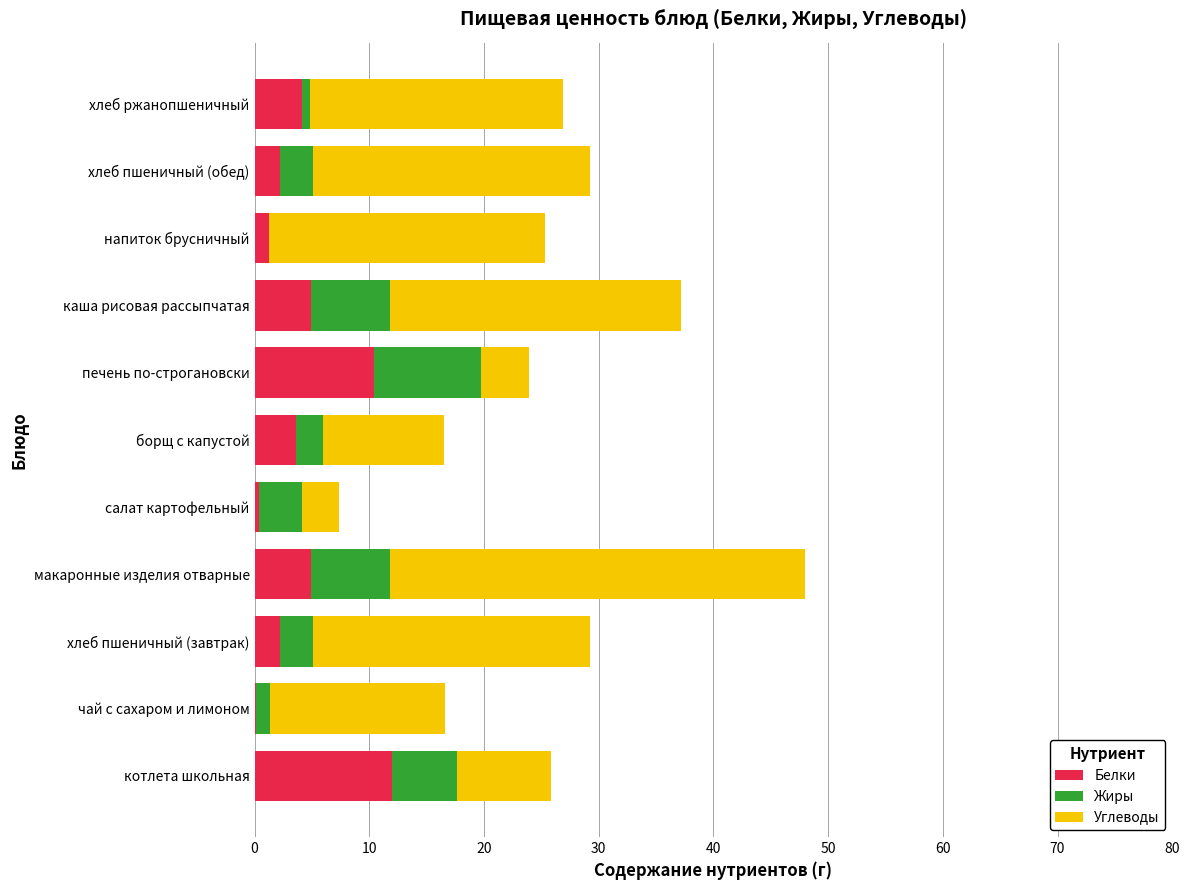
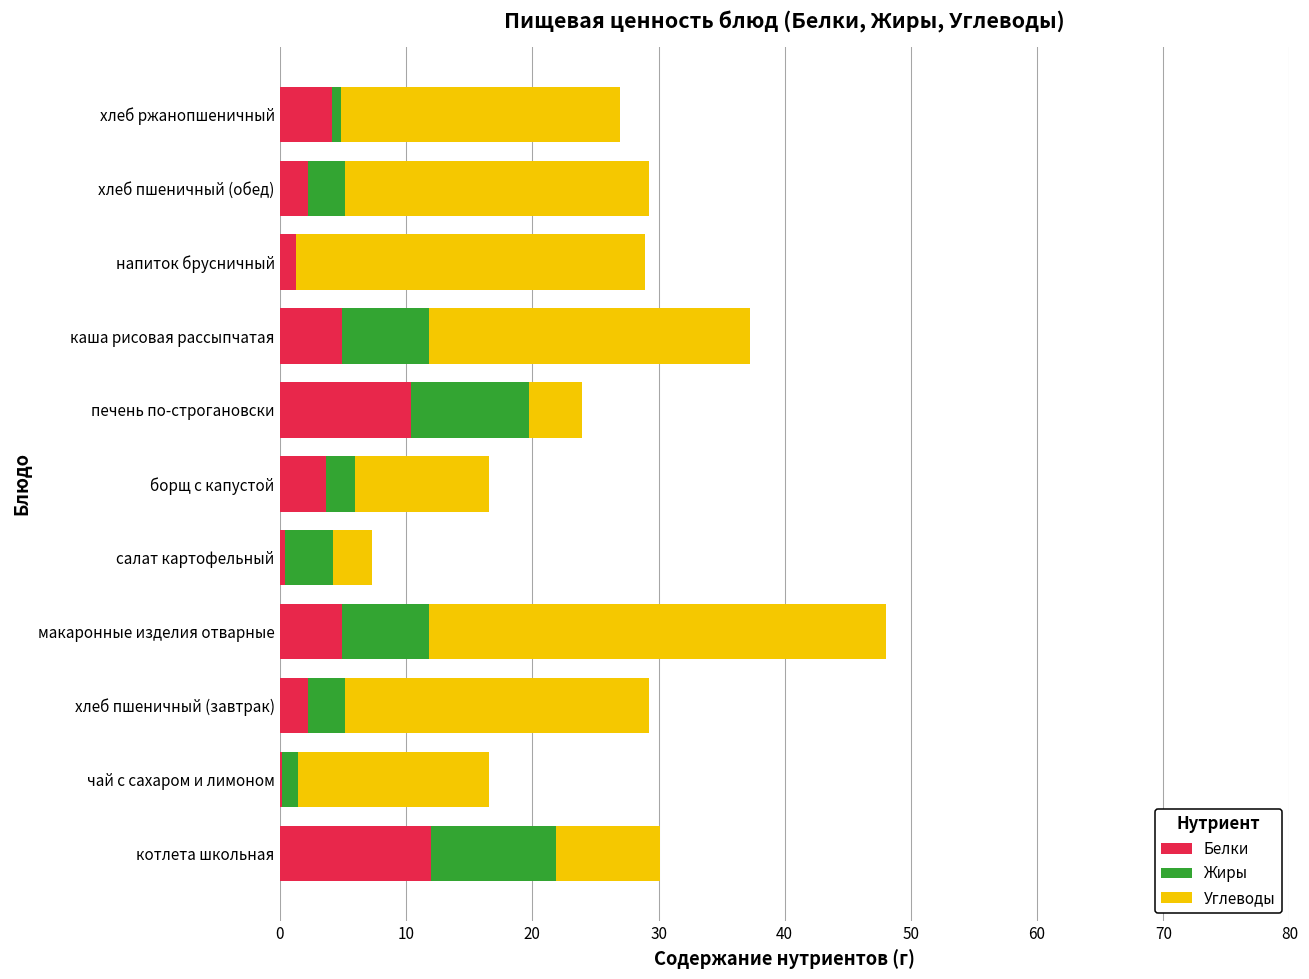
Углеводы, напиток брусничный: 24.1 -> 27.6
Жиры, котлета школьная: 5.7 -> 9.9
